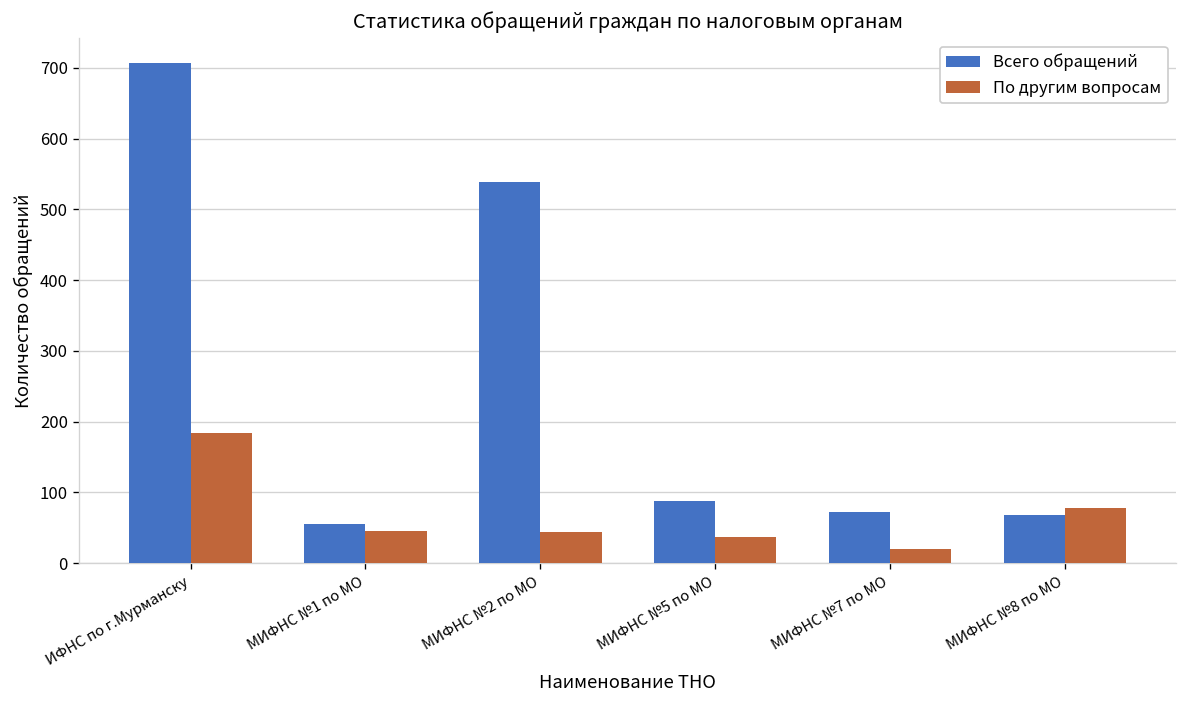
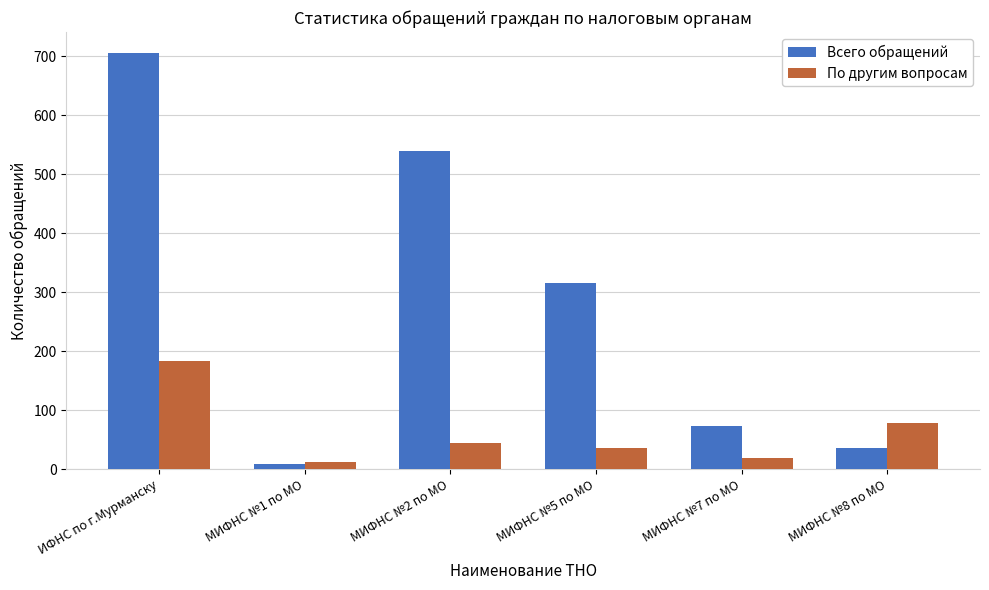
Всего обращений, МИФНС №1 по МО: 60 -> 10
По другим вопросам, МИФНС №1 по МО: 50 -> 10
Всего обращений, МИФНС №5 по МО: 90 -> 320
Всего обращений, МИФНС №8 по МО: 70 -> 40
